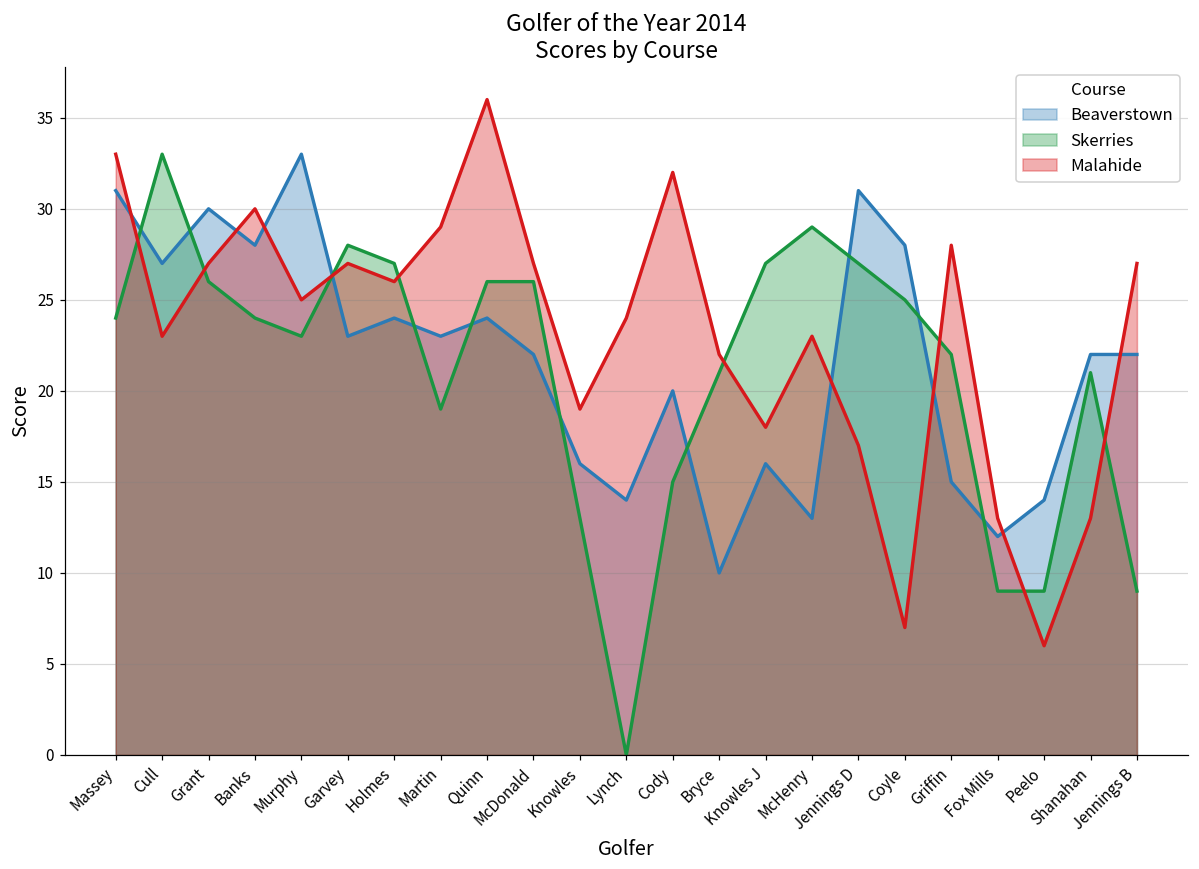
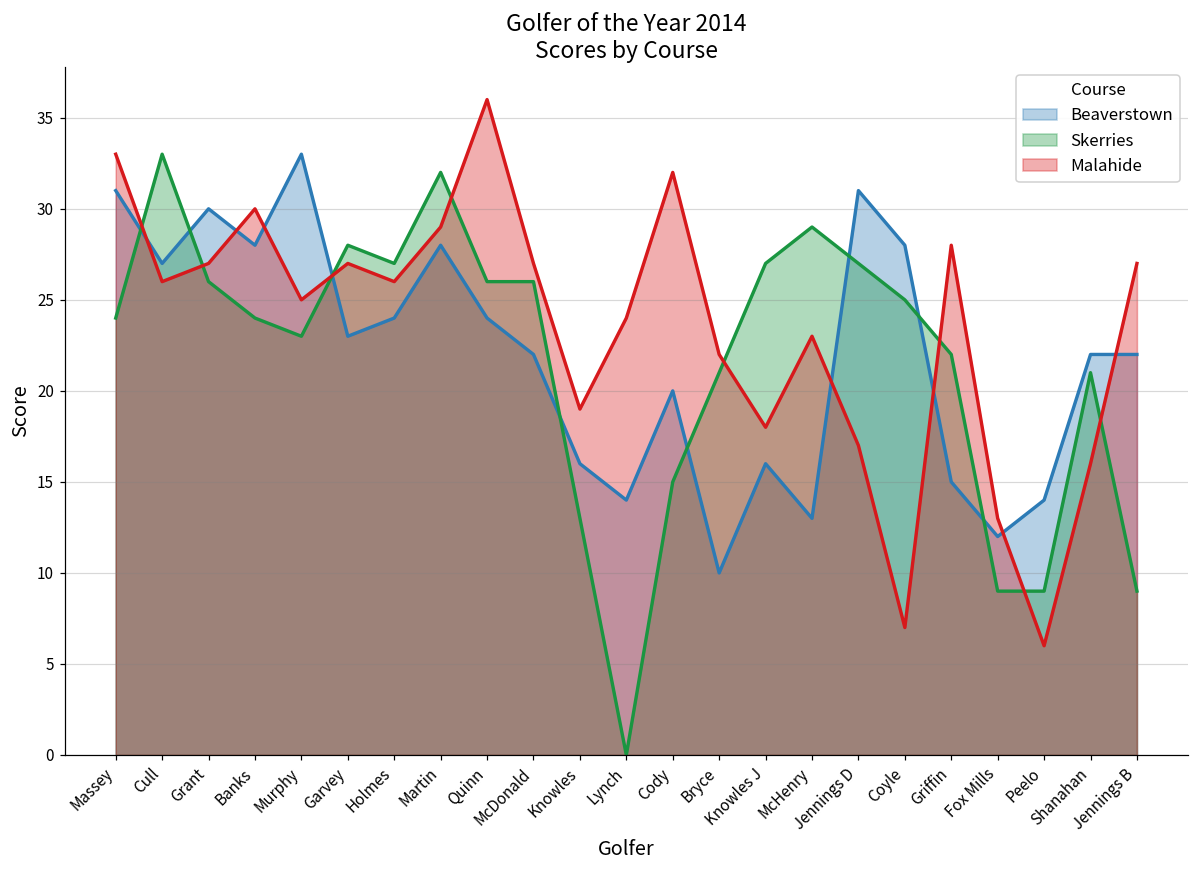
Malahide, Cull: 23 -> 26
Beaverstown, Martin: 23 -> 28
Skerries, Martin: 19 -> 32
Malahide, Shanahan: 13 -> 16
